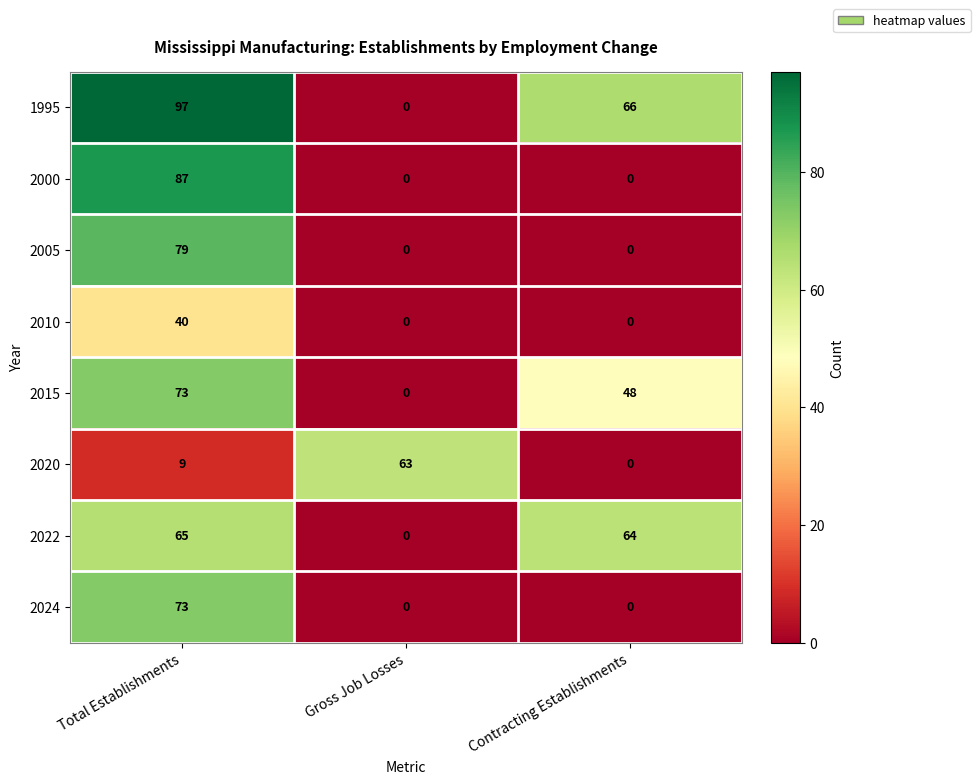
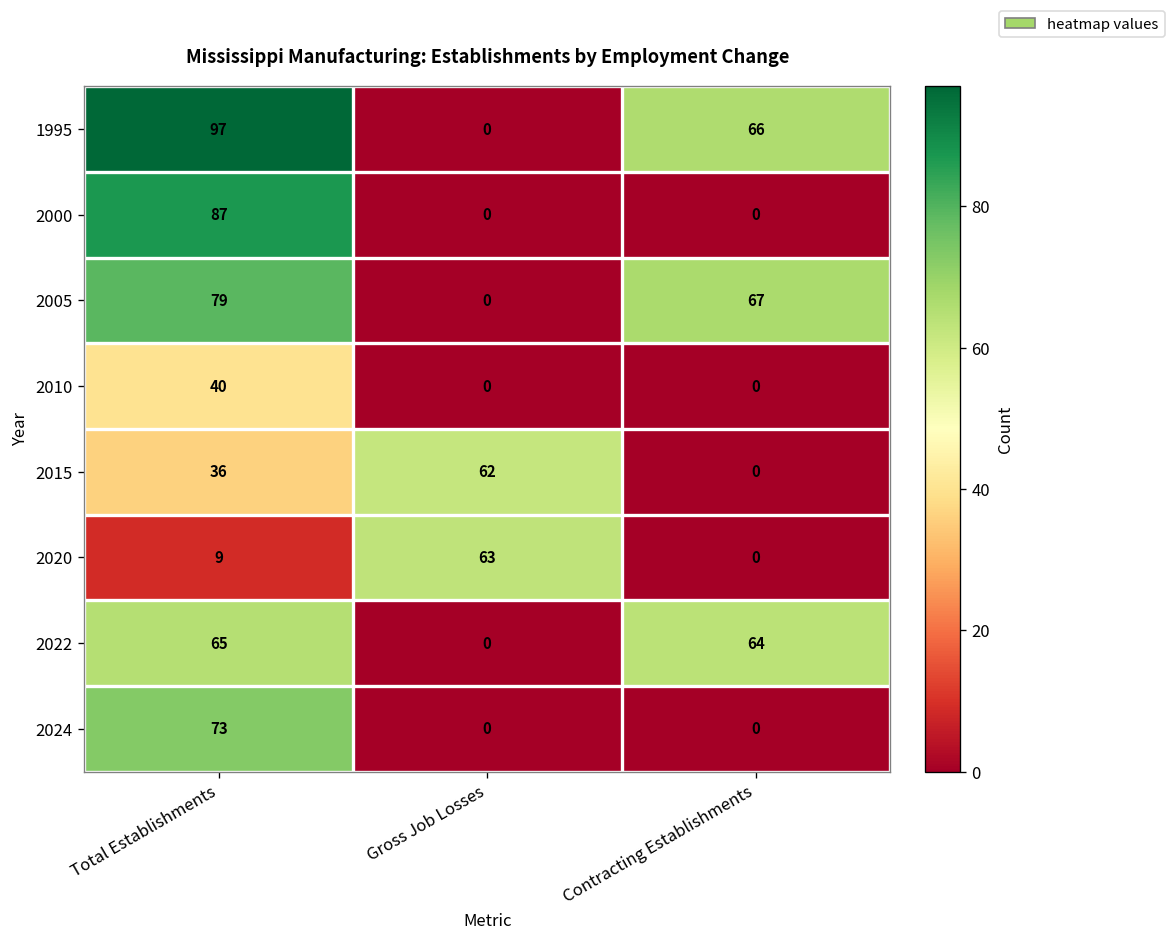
2005, Contracting Establishments: 0 -> 67
2015, Total Establishments: 73 -> 36
2015, Gross Job Losses: 0 -> 62
2015, Contracting Establishments: 48 -> 0
